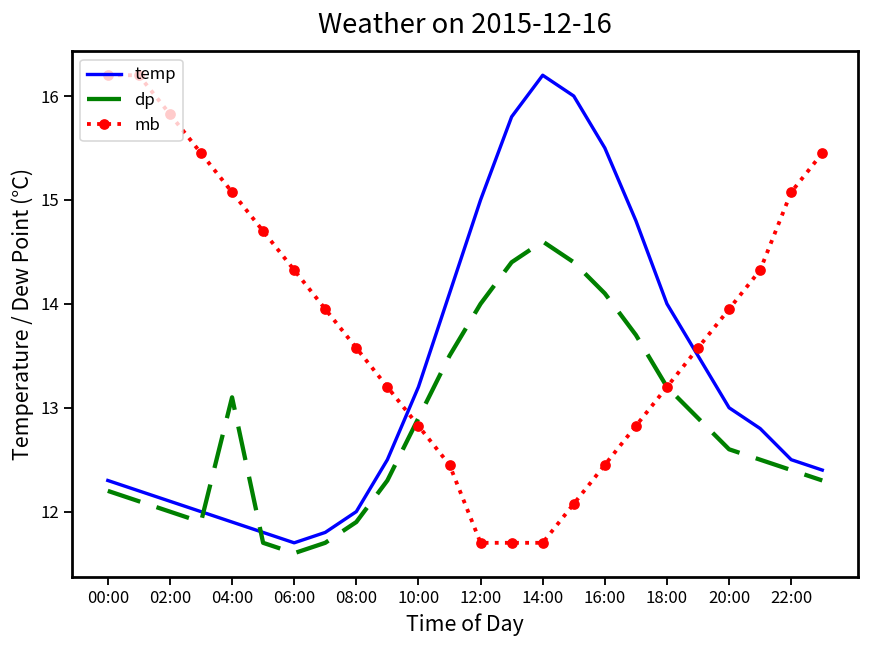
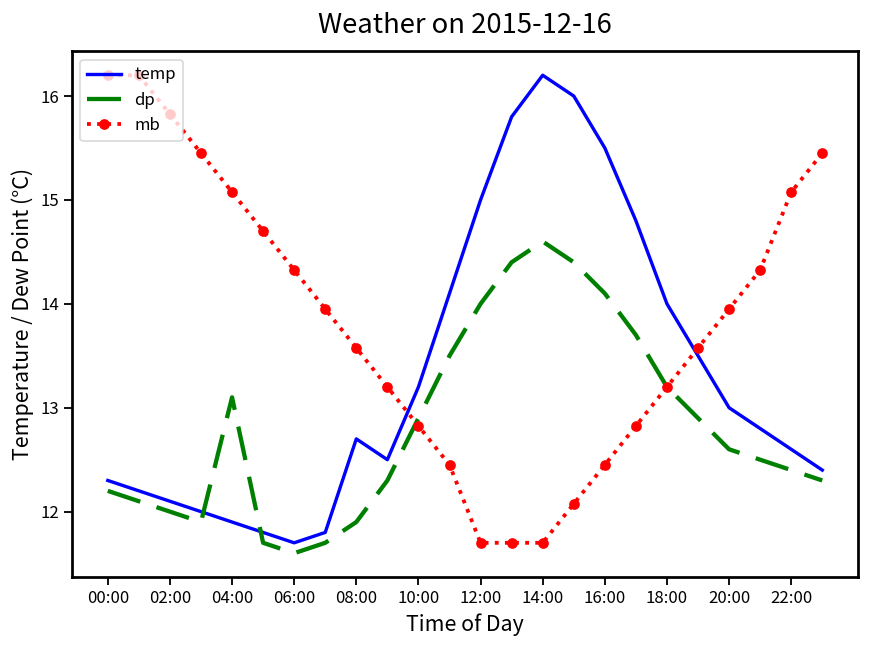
temp, 08:00: 12.0 -> 12.7
temp, 22:00: 12.5 -> 12.6
